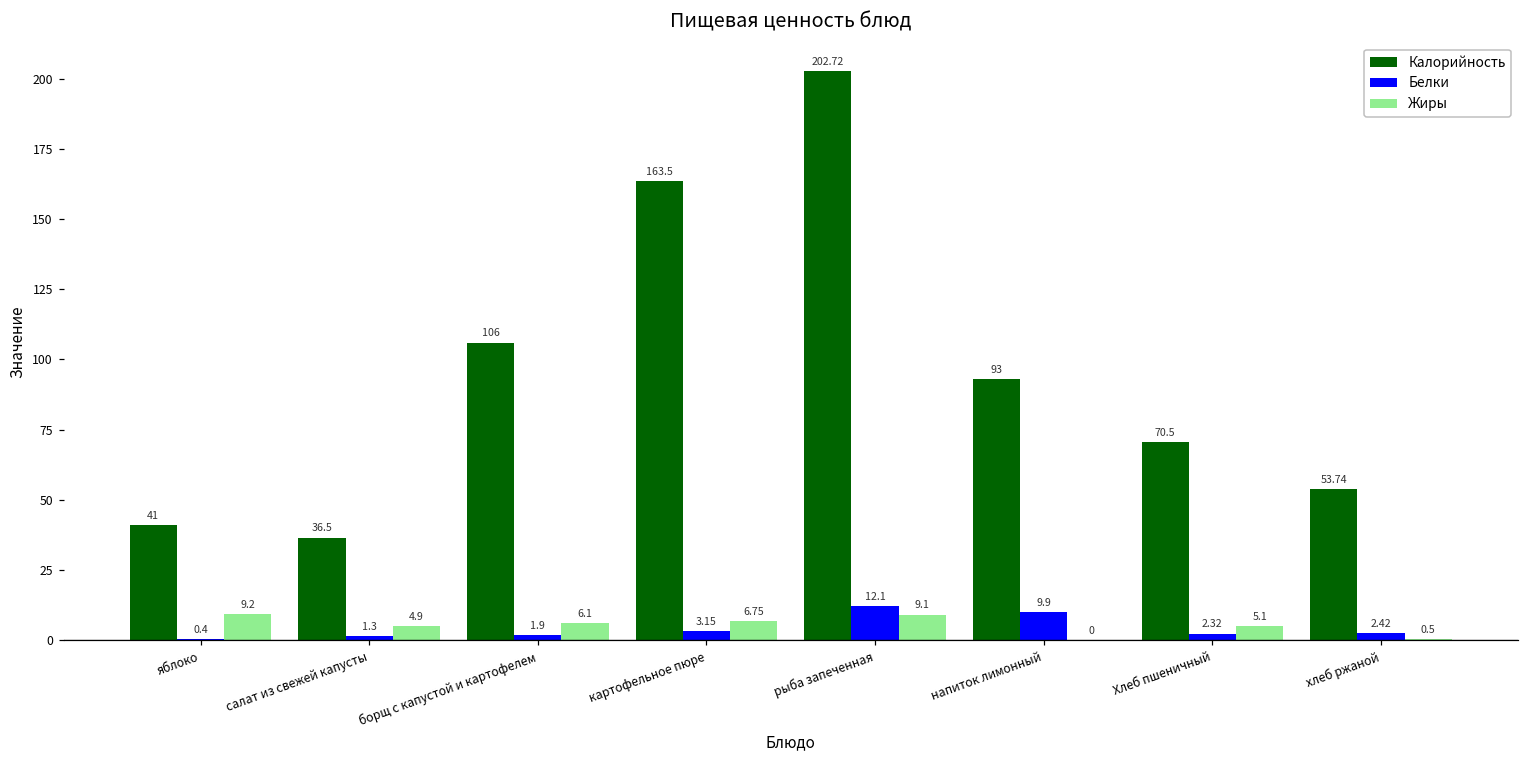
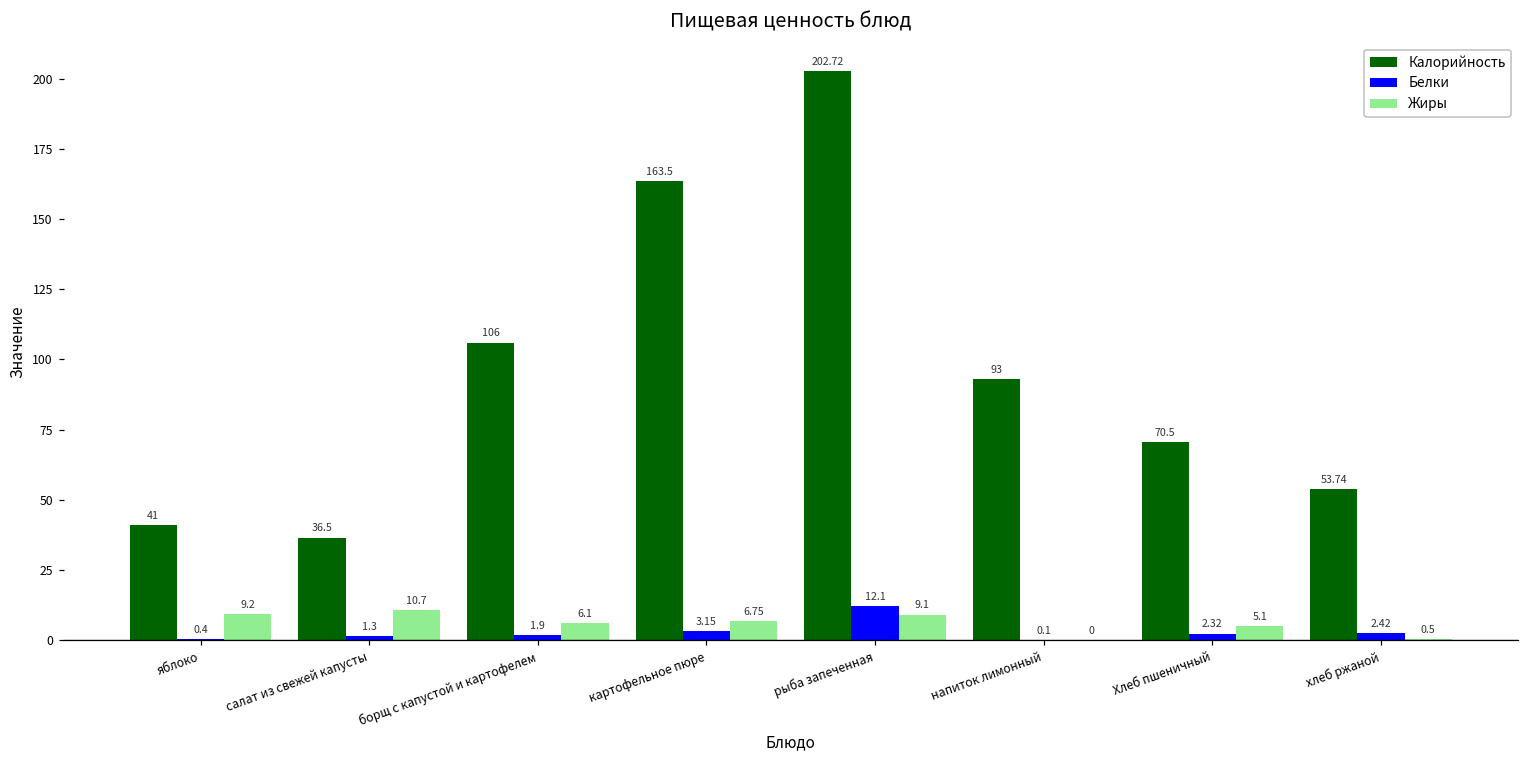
Жиры, салат из свежей капусты: 4.9 -> 10.7
Белки, напиток лимонный: 9.9 -> 0.1
